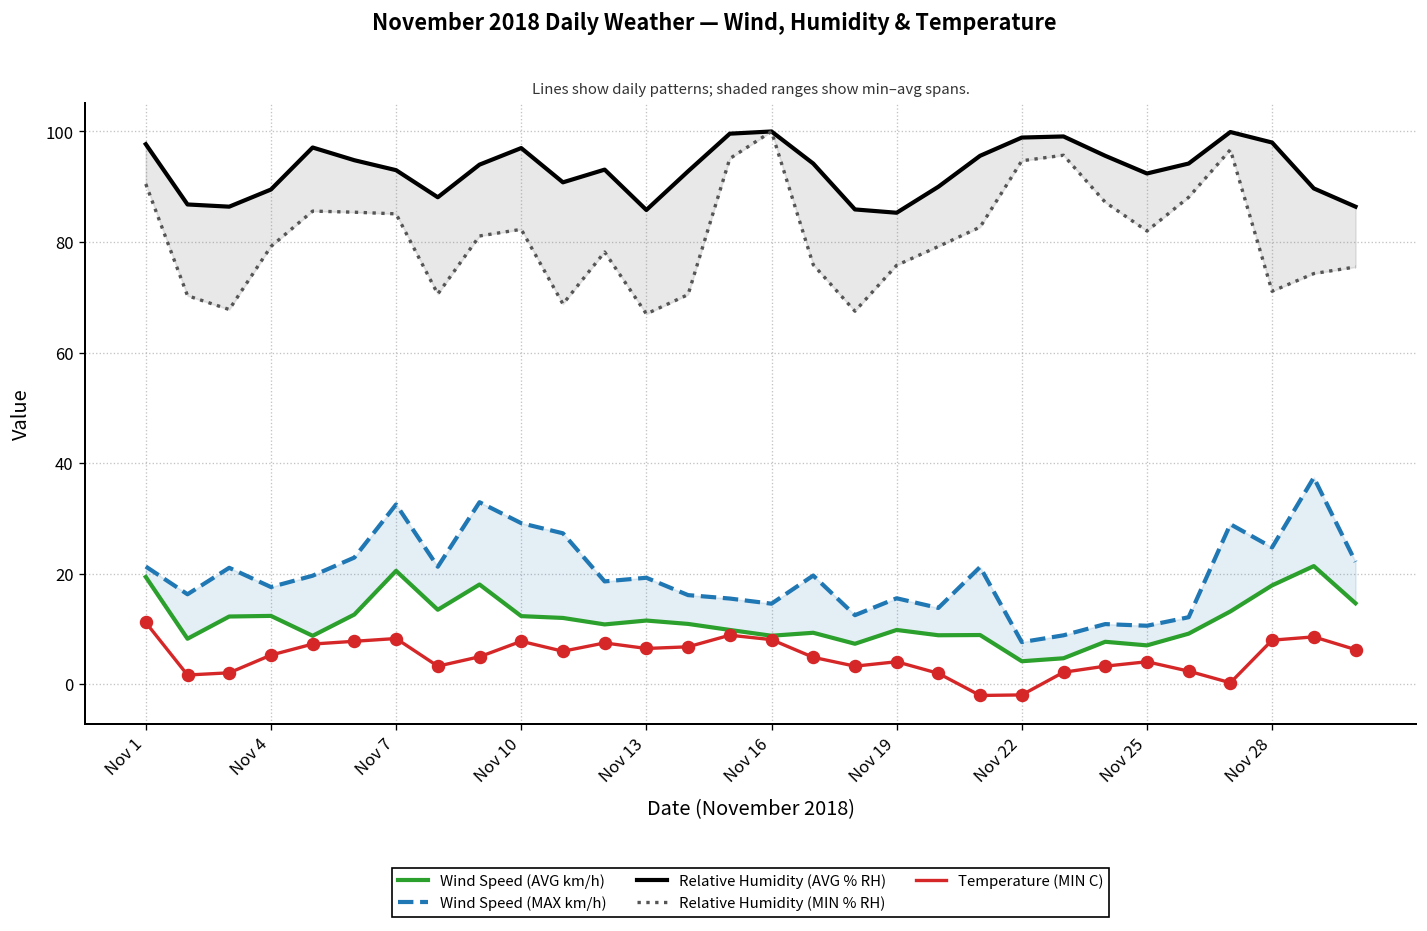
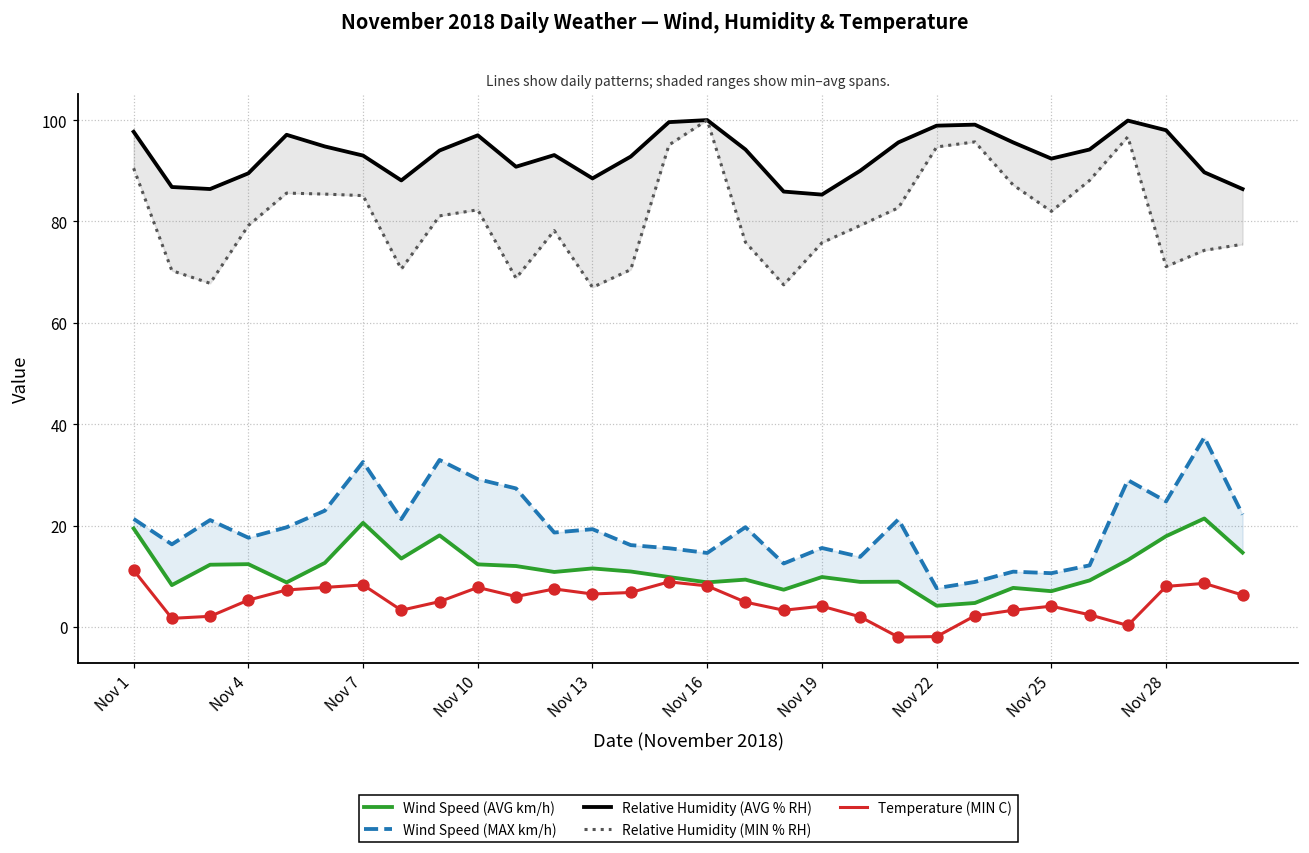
Relative Humidity (AVG % RH), Nov 13: 86 -> 89
